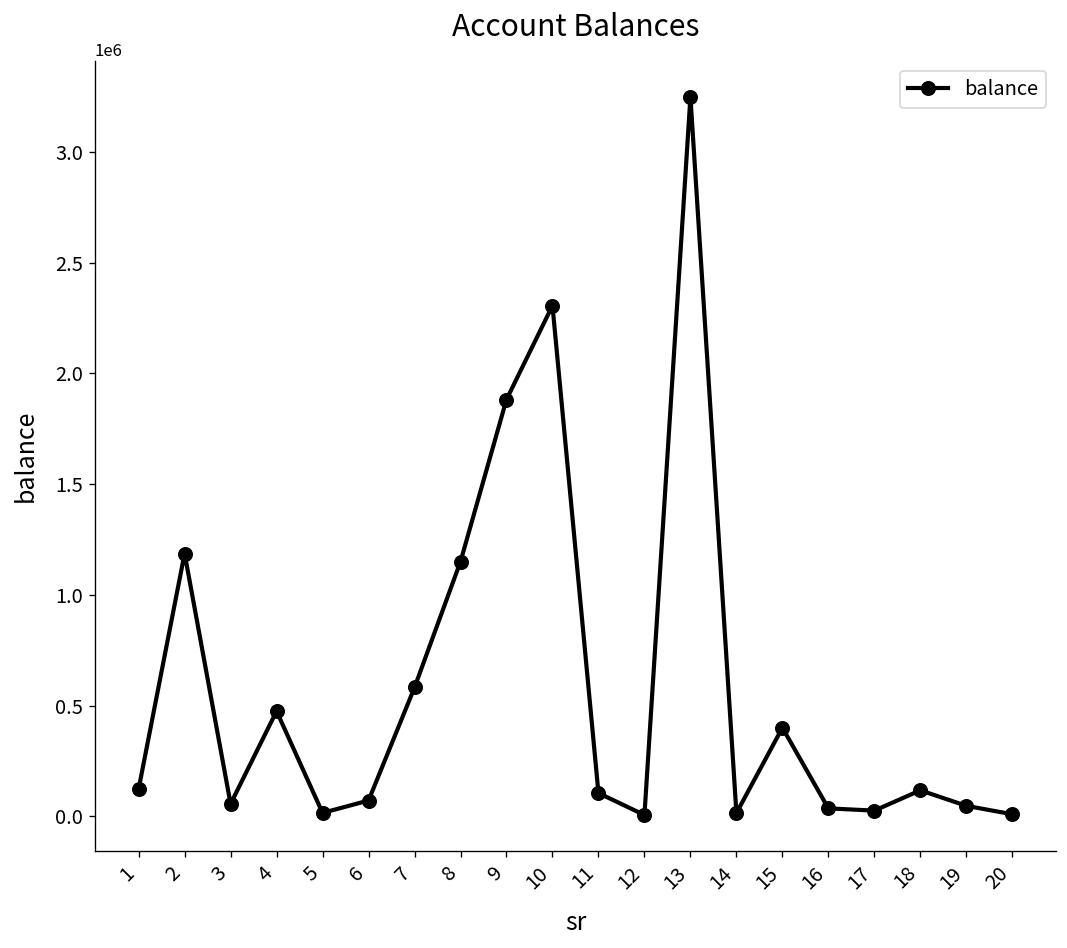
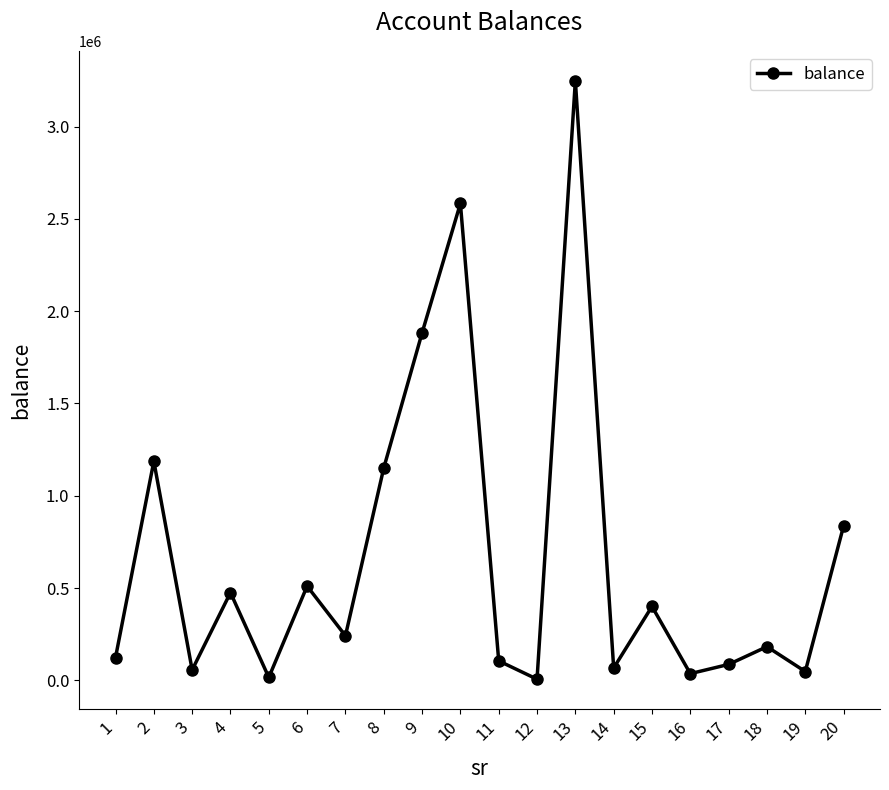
6: 70000 -> 510000
7: 580000 -> 240000
10: 2310000 -> 2580000
14: 20000 -> 70000
17: 30000 -> 90000
18: 120000 -> 180000
20: 10000 -> 840000
